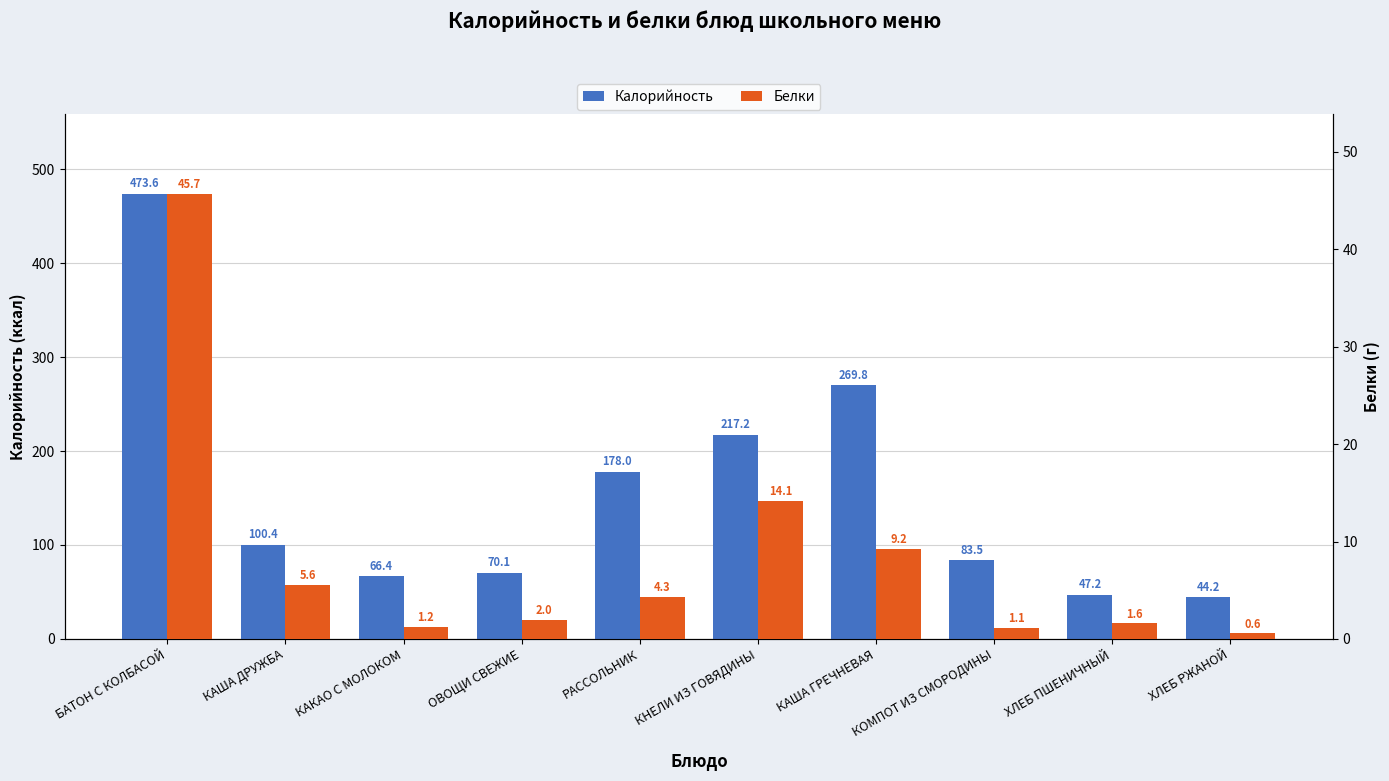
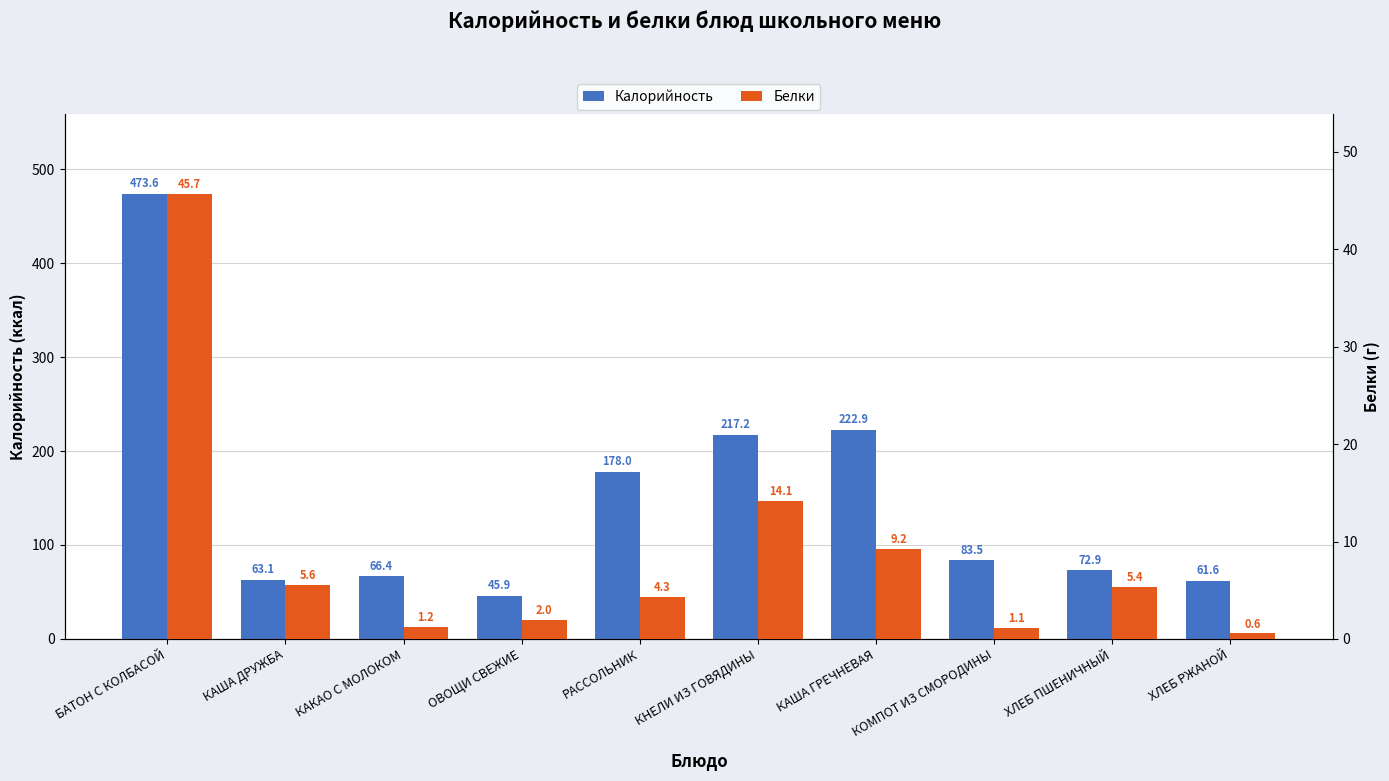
Калорийность, КАША ДРУЖБА: 100.4 -> 63.1
Калорийность, ОВОЩИ СВЕЖИЕ: 70.1 -> 45.9
Калорийность, КАША ГРЕЧНЕВАЯ: 269.8 -> 222.9
Калорийность, ХЛЕБ ПШЕНИЧНЫЙ: 47.2 -> 72.9
Калорийность, ХЛЕБ РЖАНОЙ: 44.2 -> 61.6
Белки, ХЛЕБ ПШЕНИЧНЫЙ: 1.6 -> 5.4
